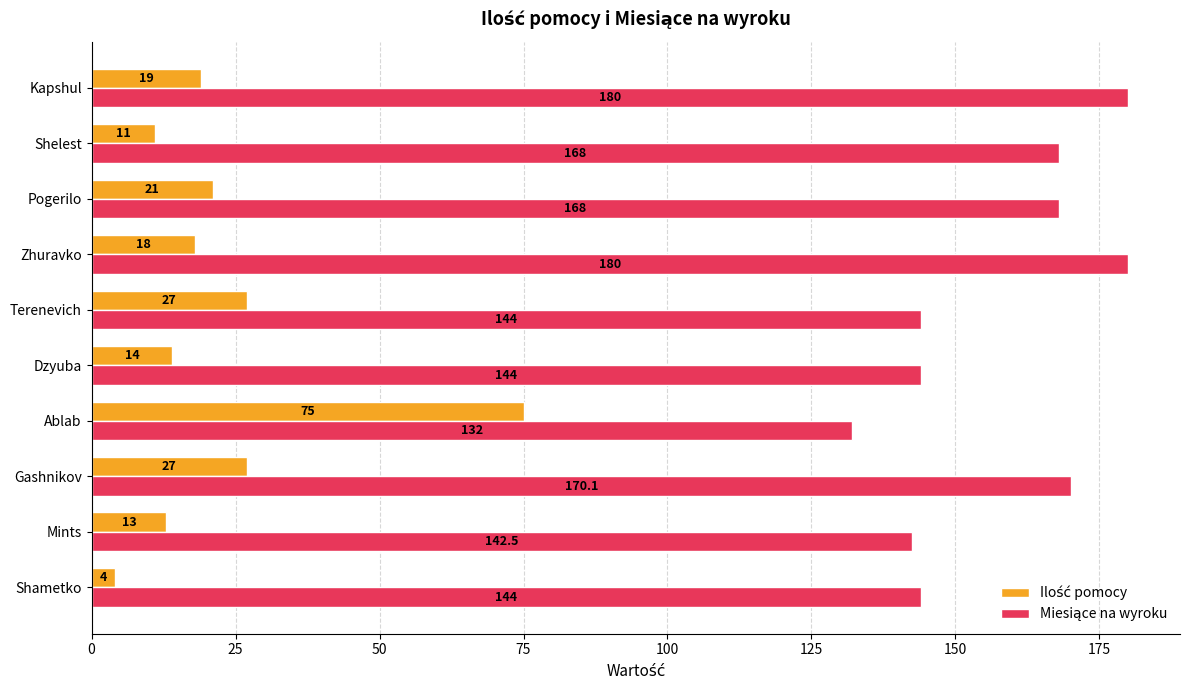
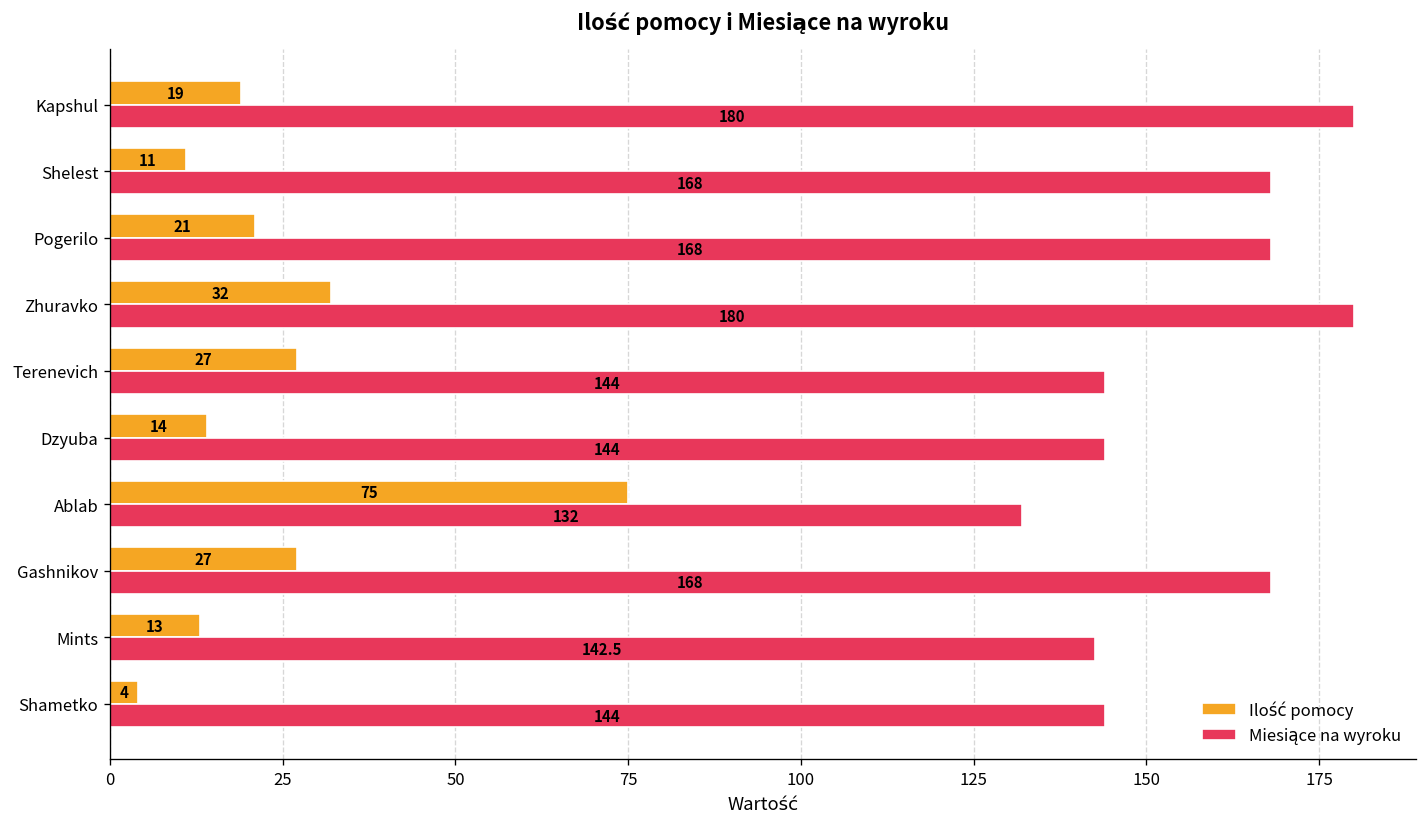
Ilość pomocy, Zhuravko: 18 -> 32
Miesiące na wyroku, Gashnikov: 170.1 -> 168
